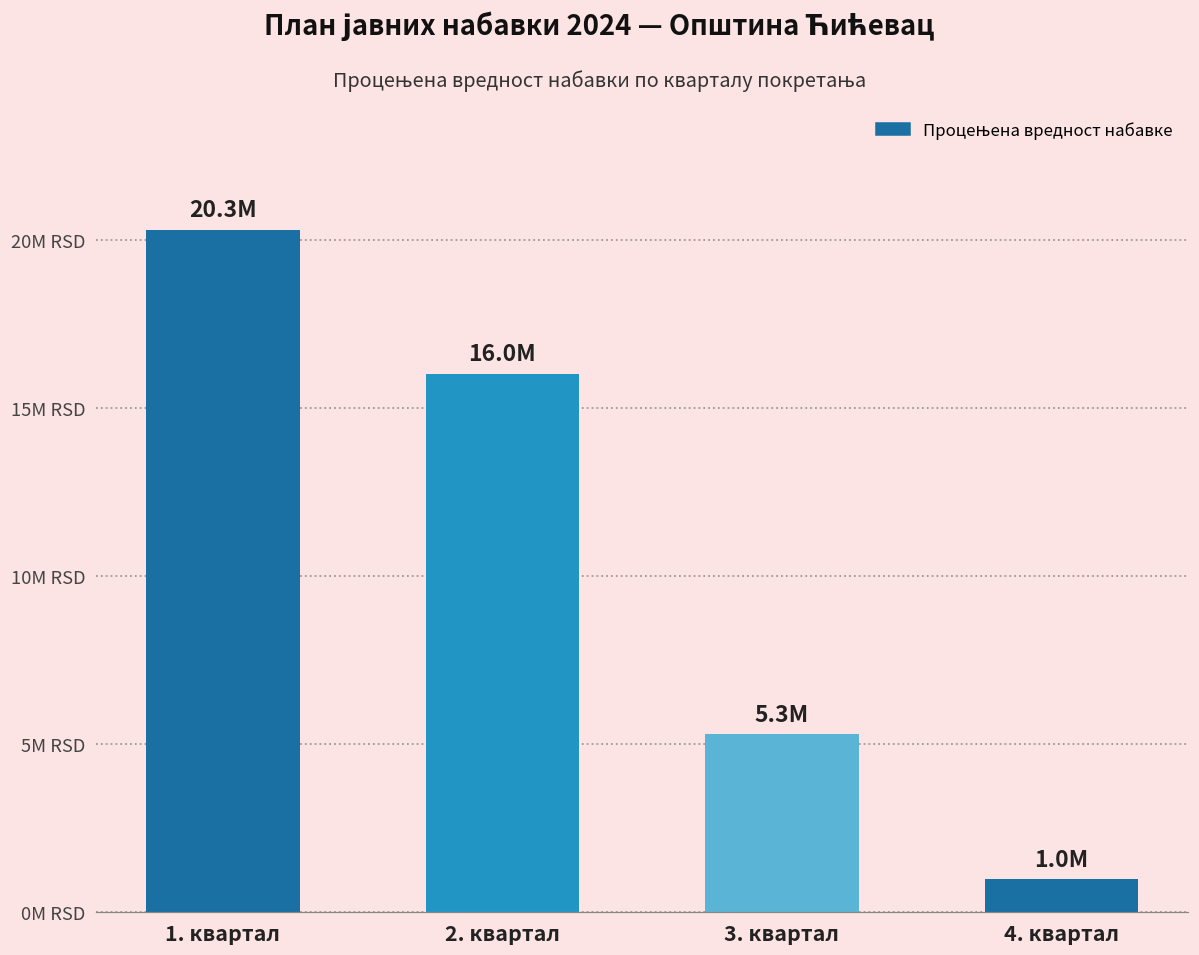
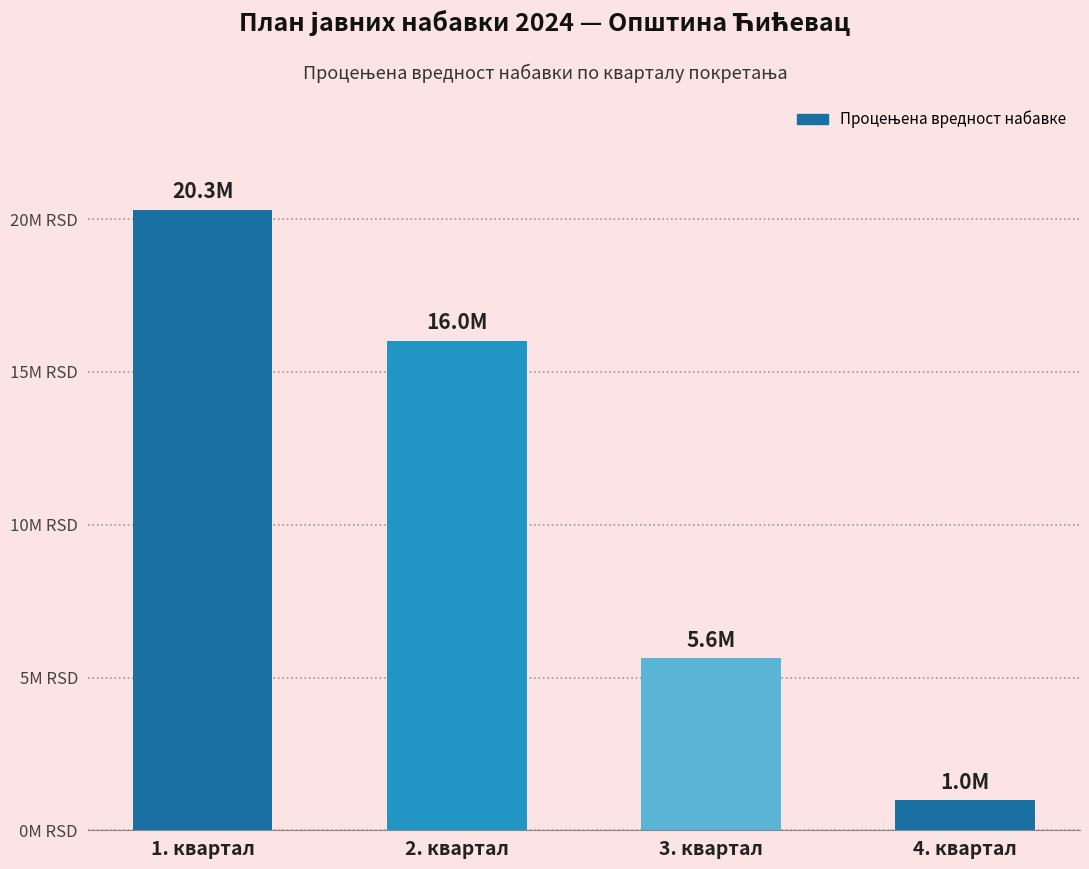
3. квартал: 5.3M -> 5.6M
